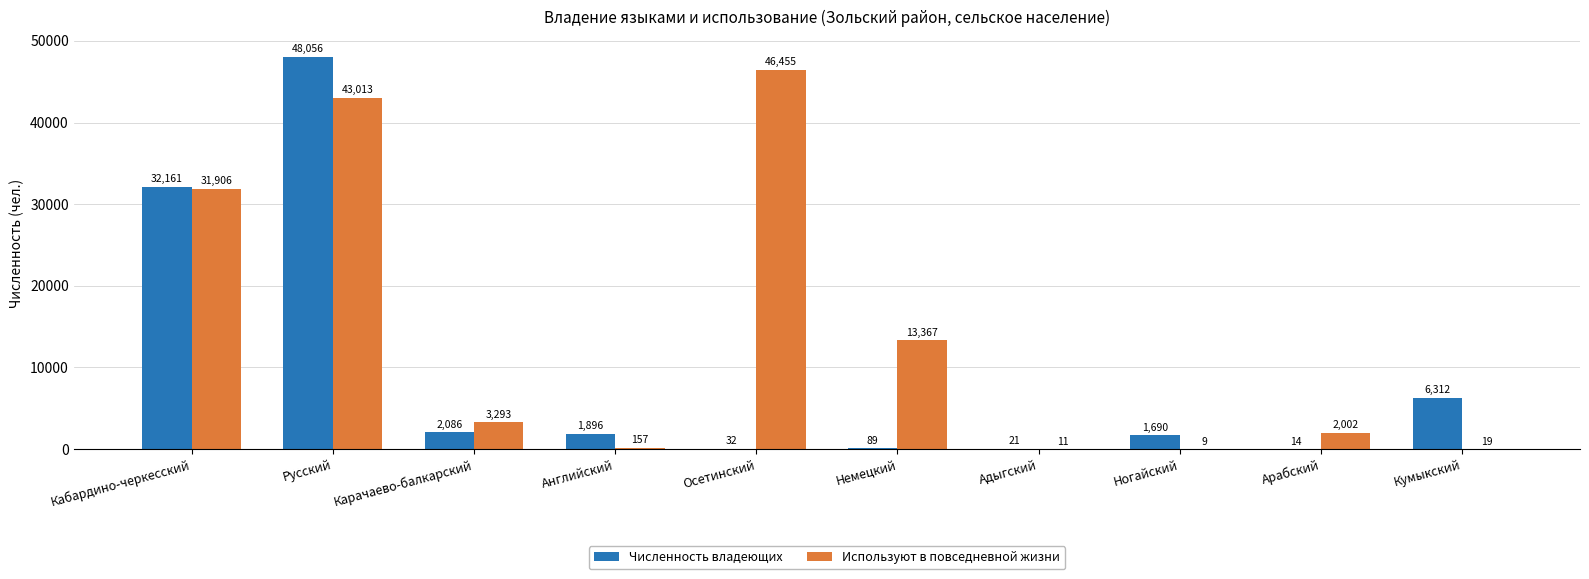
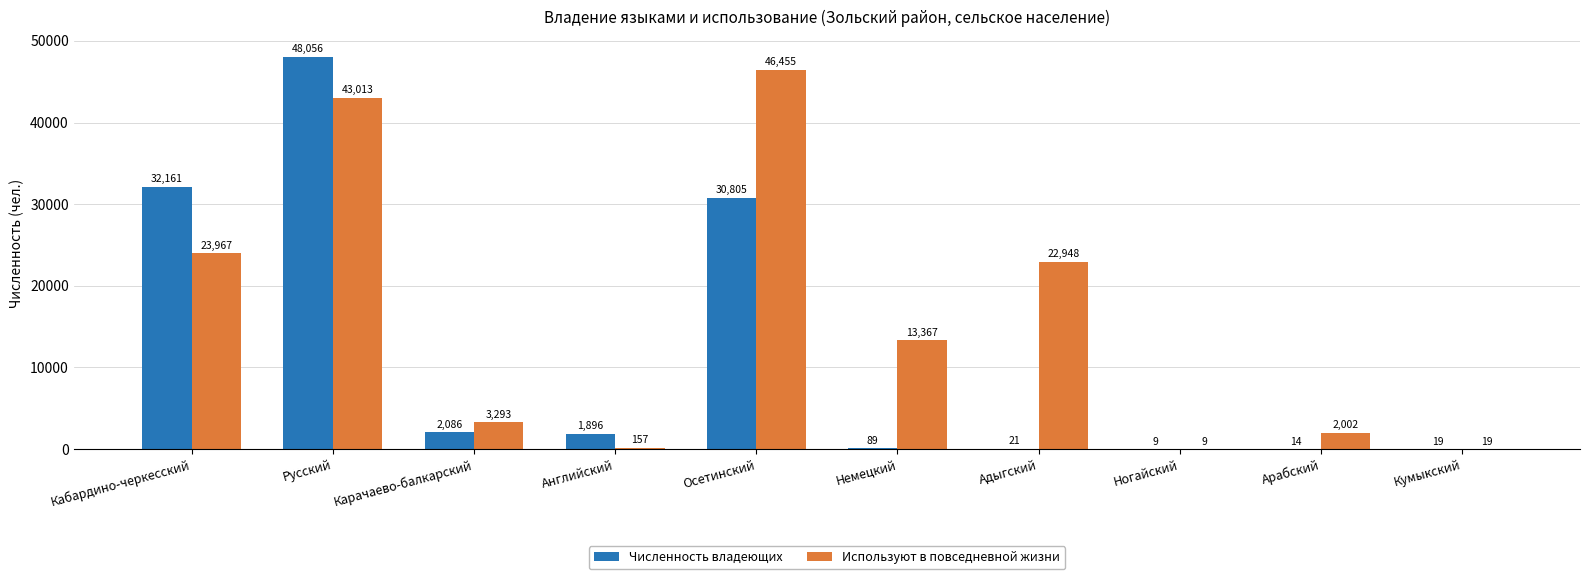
Используют в повседневной жизни, Кабардино-черкесский: 31,906 -> 23,967
Численность владеющих, Осетинский: 32 -> 30,805
Используют в повседневной жизни, Адыгский: 11 -> 22,948
Численность владеющих, Ногайский: 1,690 -> 9
Численность владеющих, Кумыкский: 6,312 -> 19
